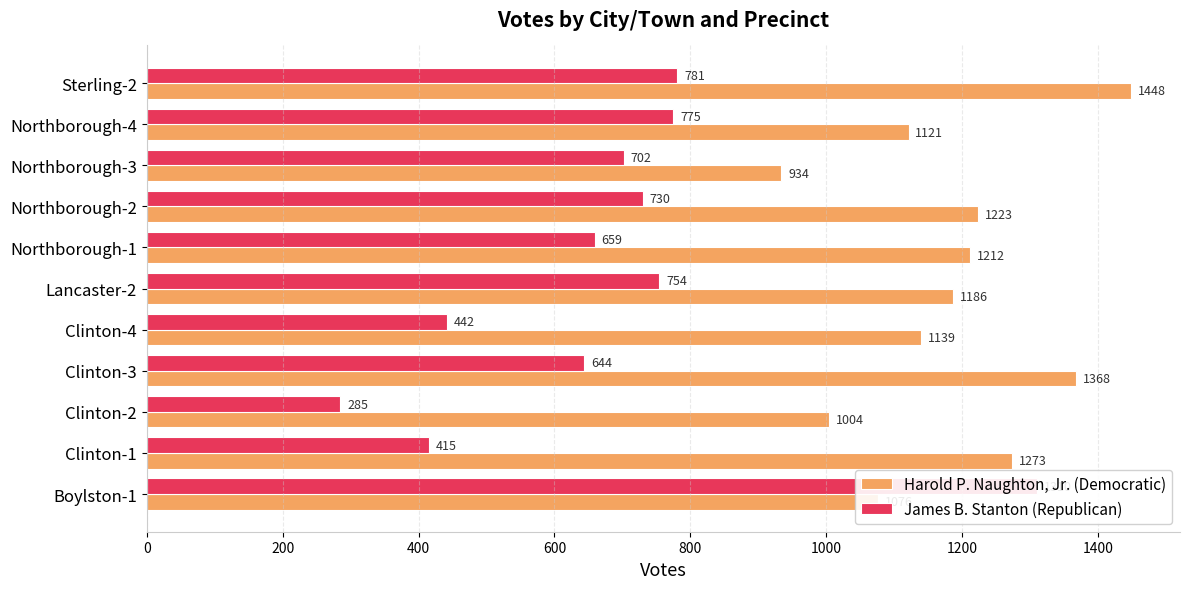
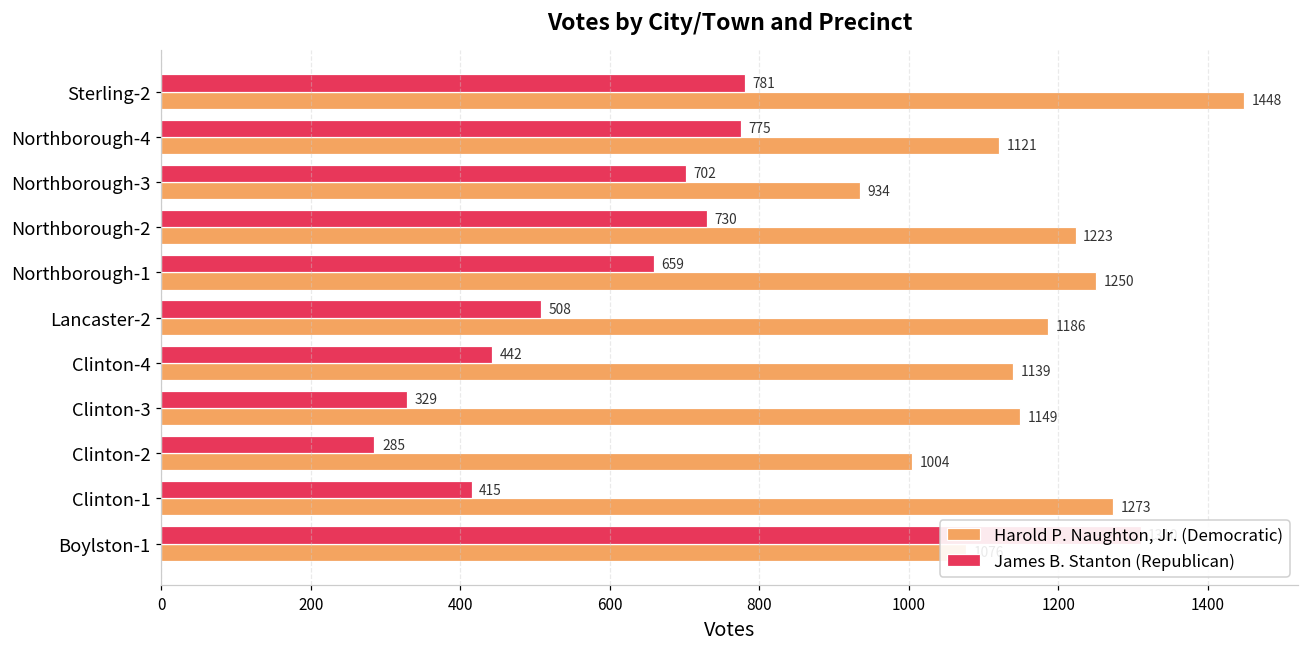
Harold P. Naughton, Jr. (Democratic), Northborough-1: 1212 -> 1250
James B. Stanton (Republican), Lancaster-2: 754 -> 508
James B. Stanton (Republican), Clinton-3: 644 -> 329
Harold P. Naughton, Jr. (Democratic), Clinton-3: 1368 -> 1149
